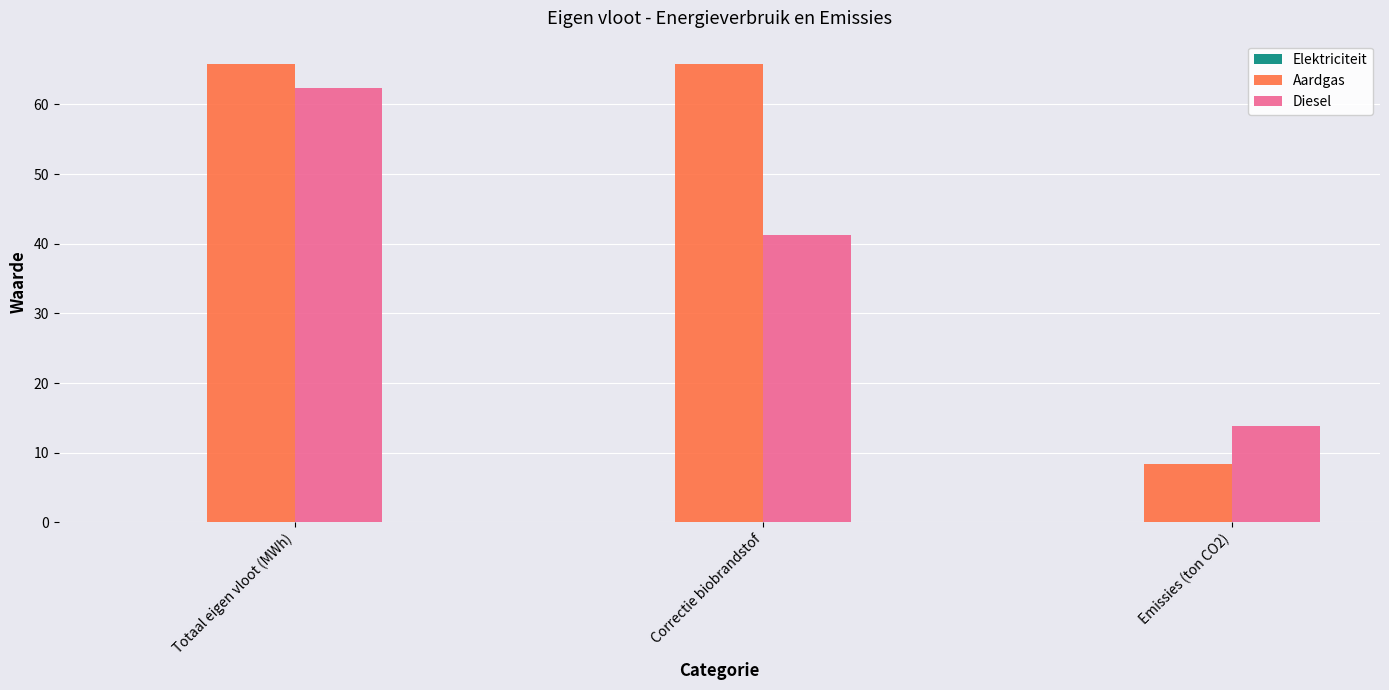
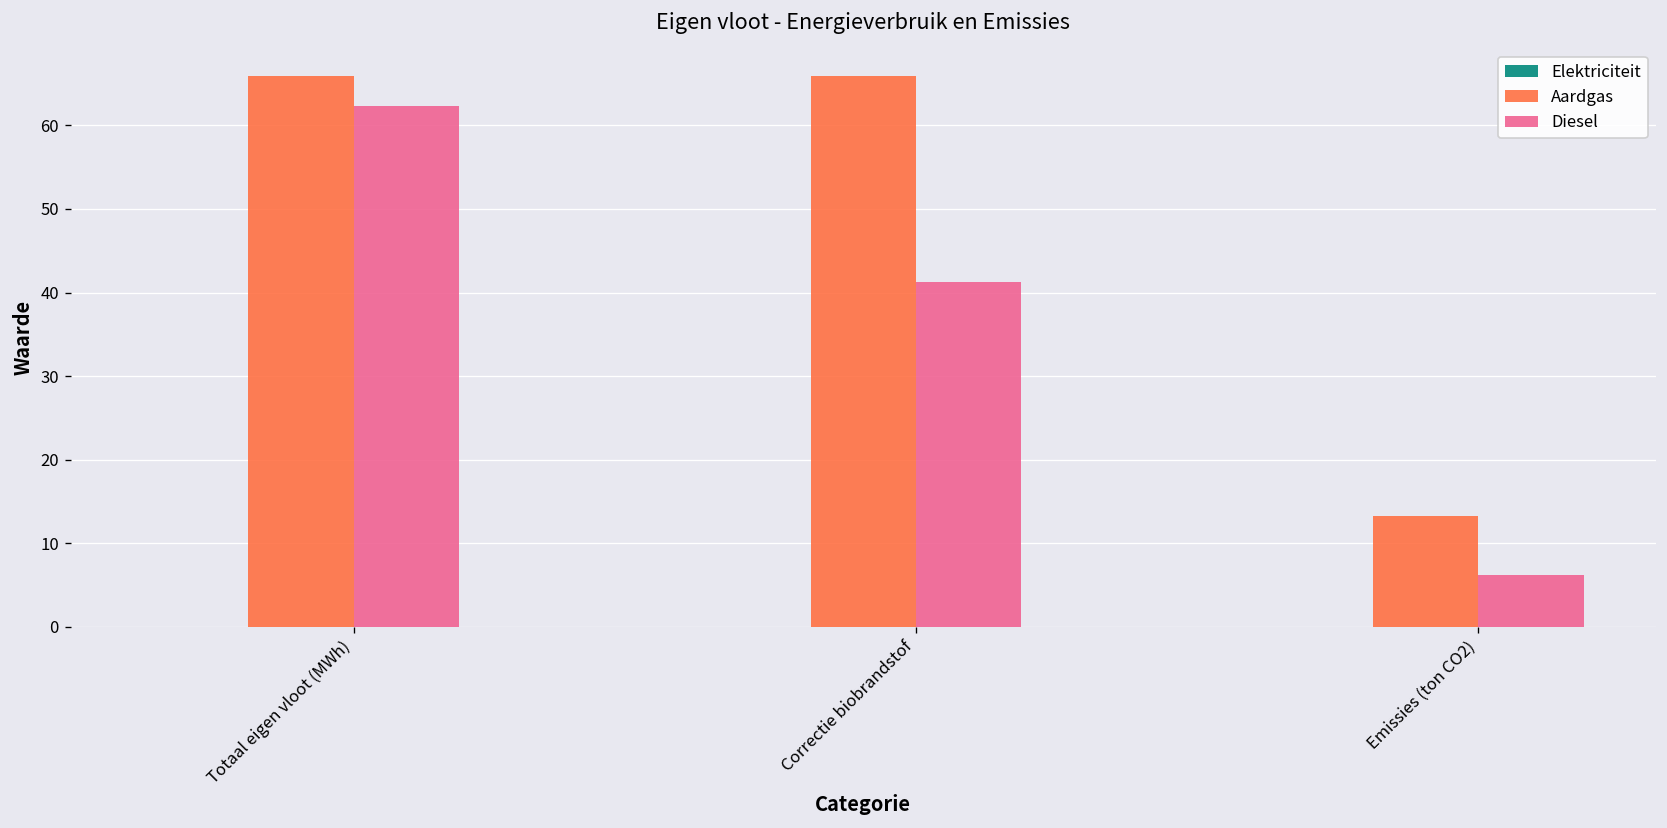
Aardgas, Emissies (ton CO2): 8 -> 13
Diesel, Emissies (ton CO2): 14 -> 6
